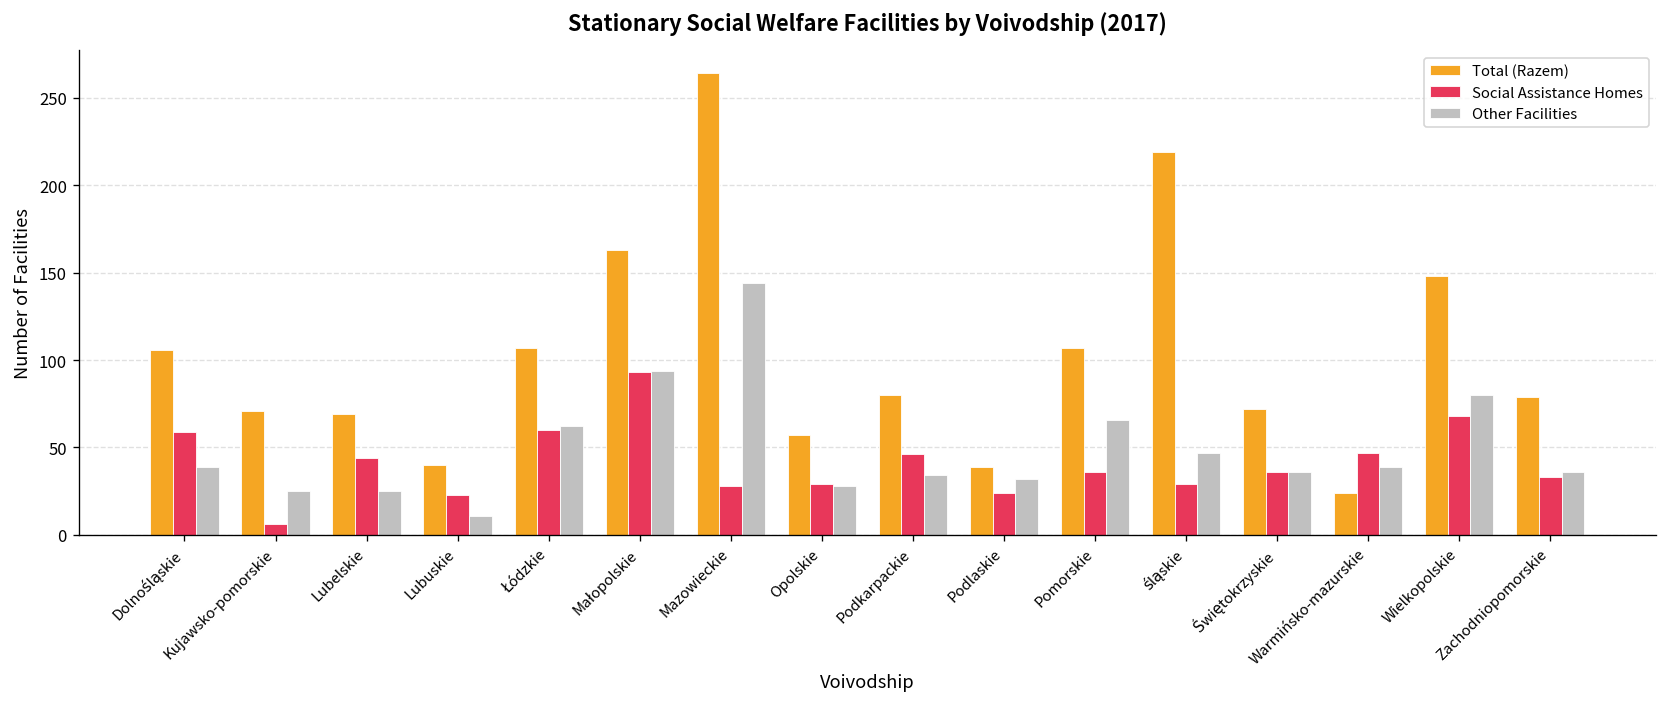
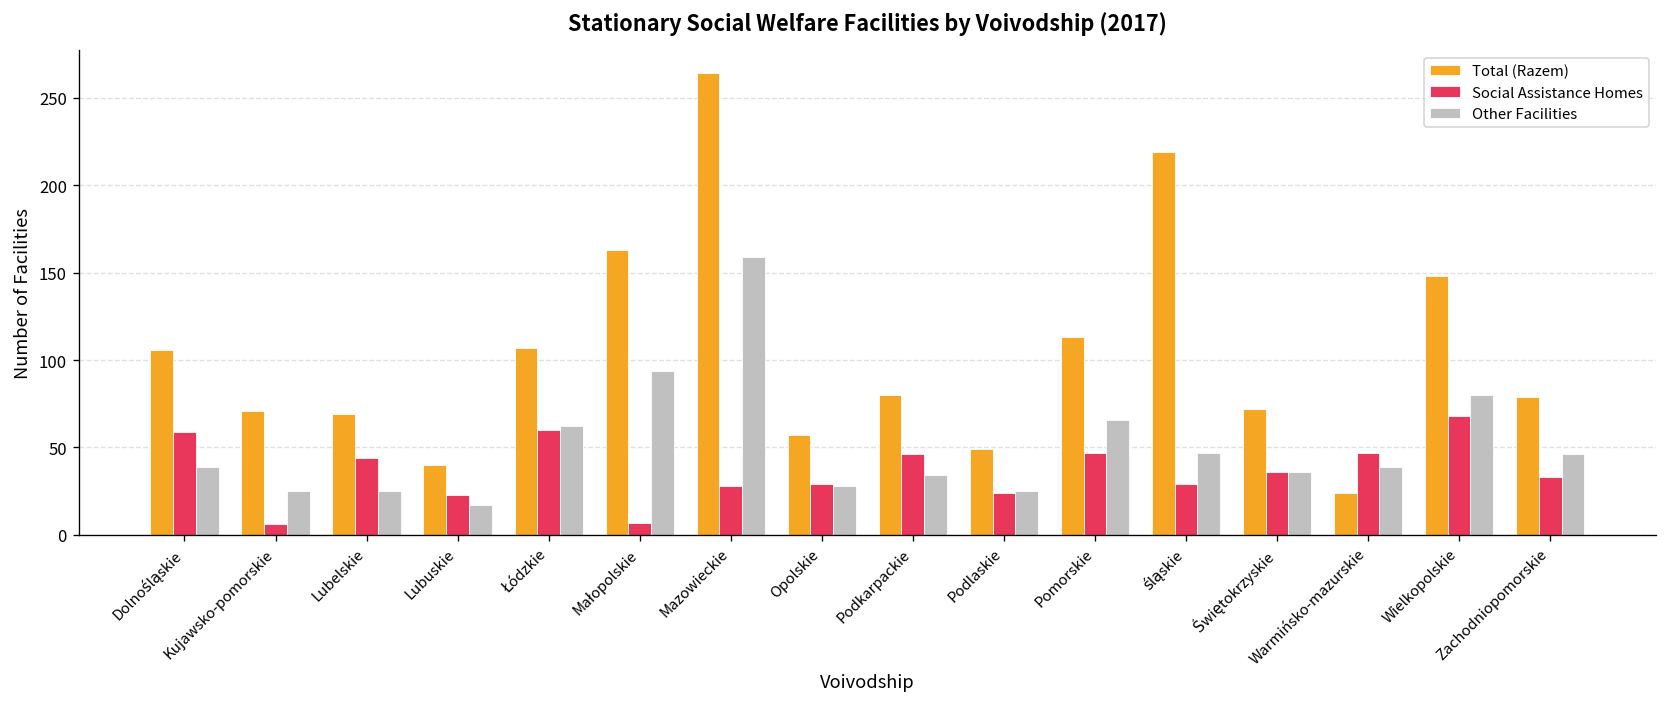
Other Facilities, Lubuskie: 11 -> 17
Social Assistance Homes, Małopolskie: 93 -> 7
Other Facilities, Mazowieckie: 144 -> 159
Total (Razem), Podlaskie: 39 -> 49
Other Facilities, Podlaskie: 32 -> 25
Total (Razem), Pomorskie: 107 -> 113
Social Assistance Homes, Pomorskie: 36 -> 47
Other Facilities, Zachodniopomorskie: 36 -> 46
